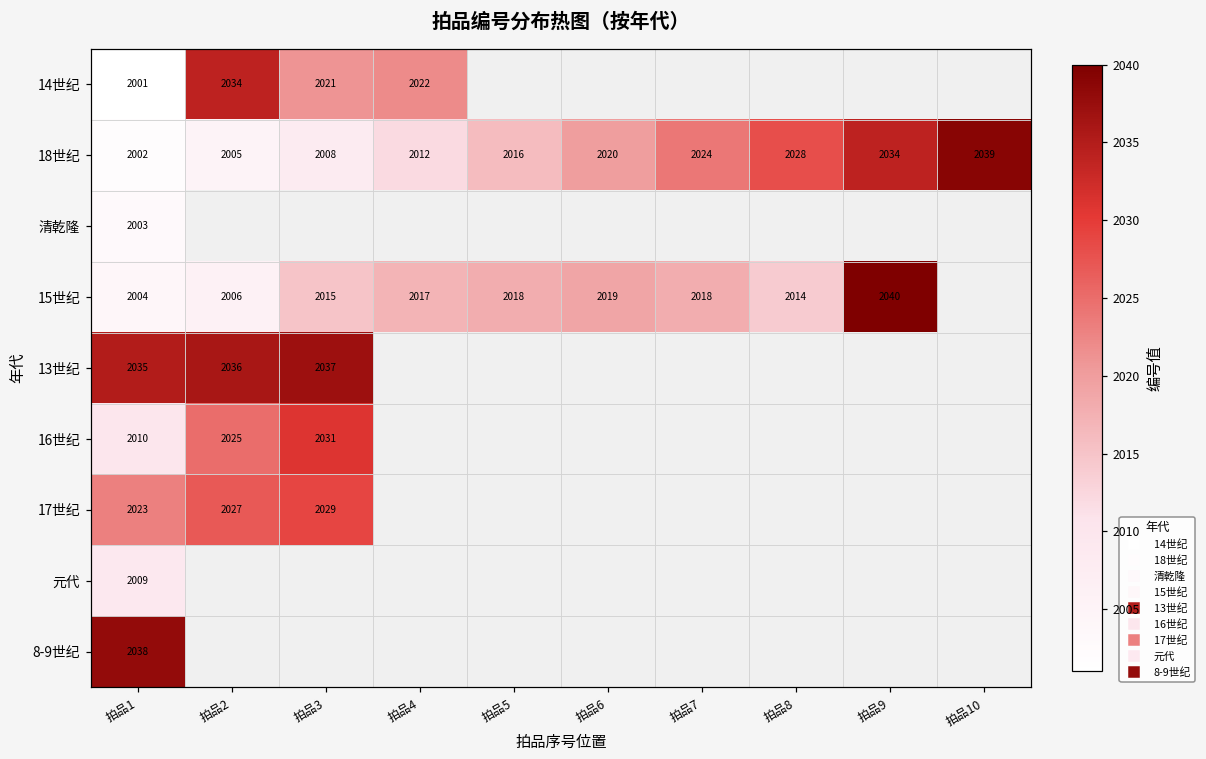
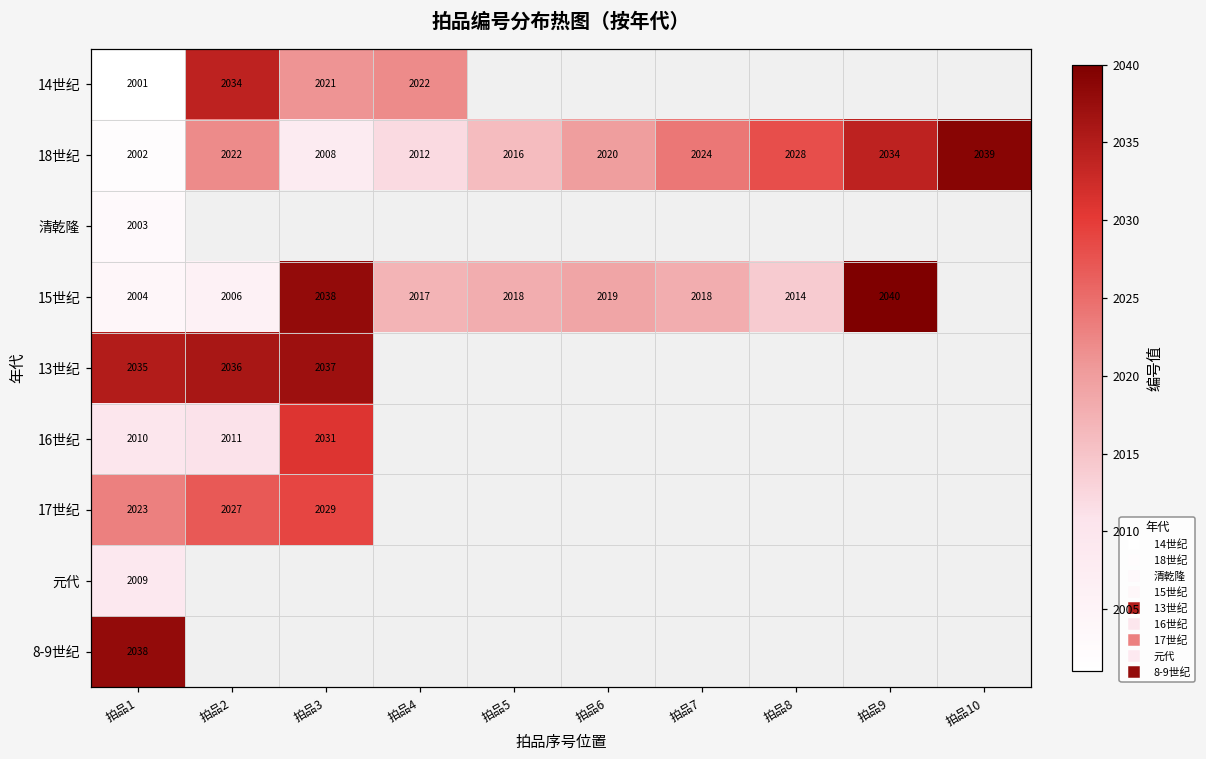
18世纪, 拍品2: 2005 -> 2022
15世纪, 拍品3: 2015 -> 2038
16世纪, 拍品2: 2025 -> 2011
